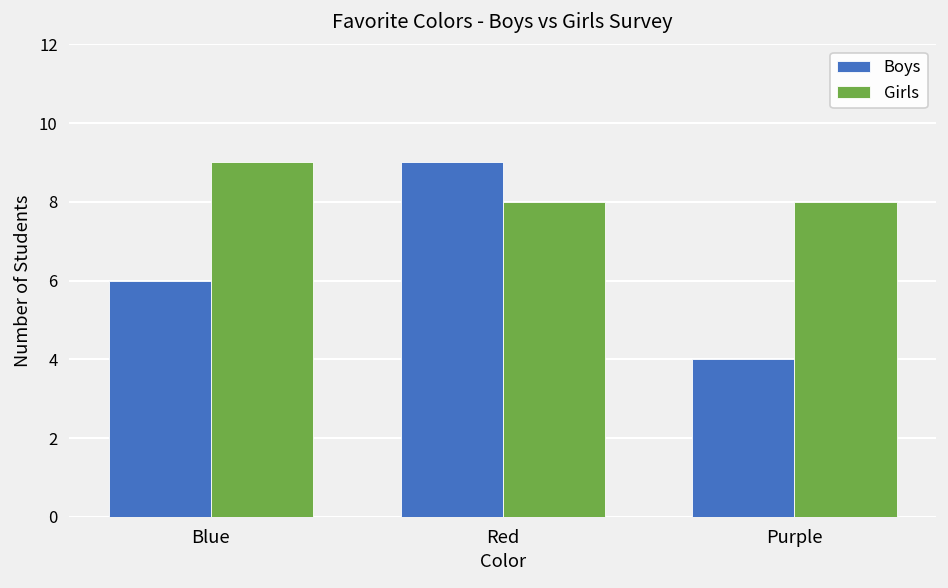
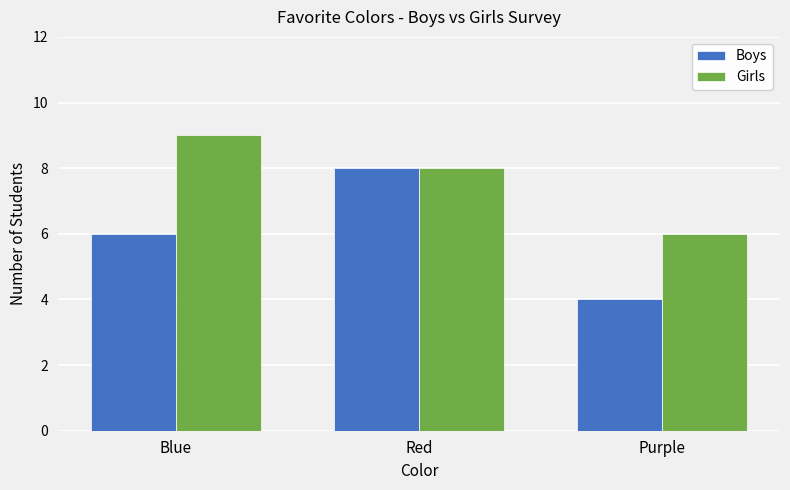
Boys, Red: 9 -> 8
Girls, Purple: 8 -> 6
